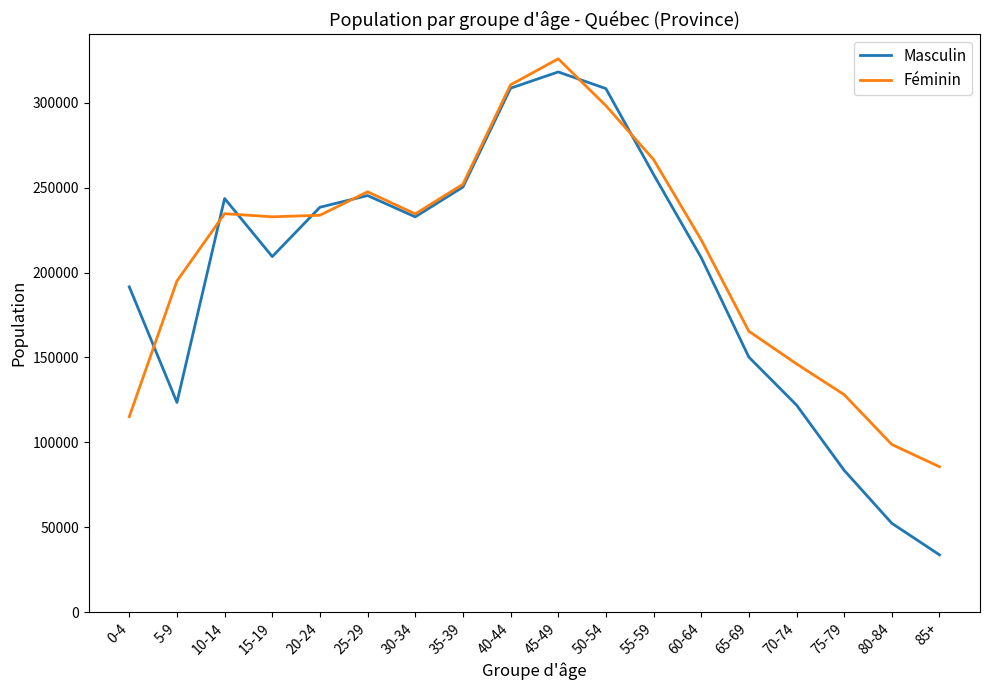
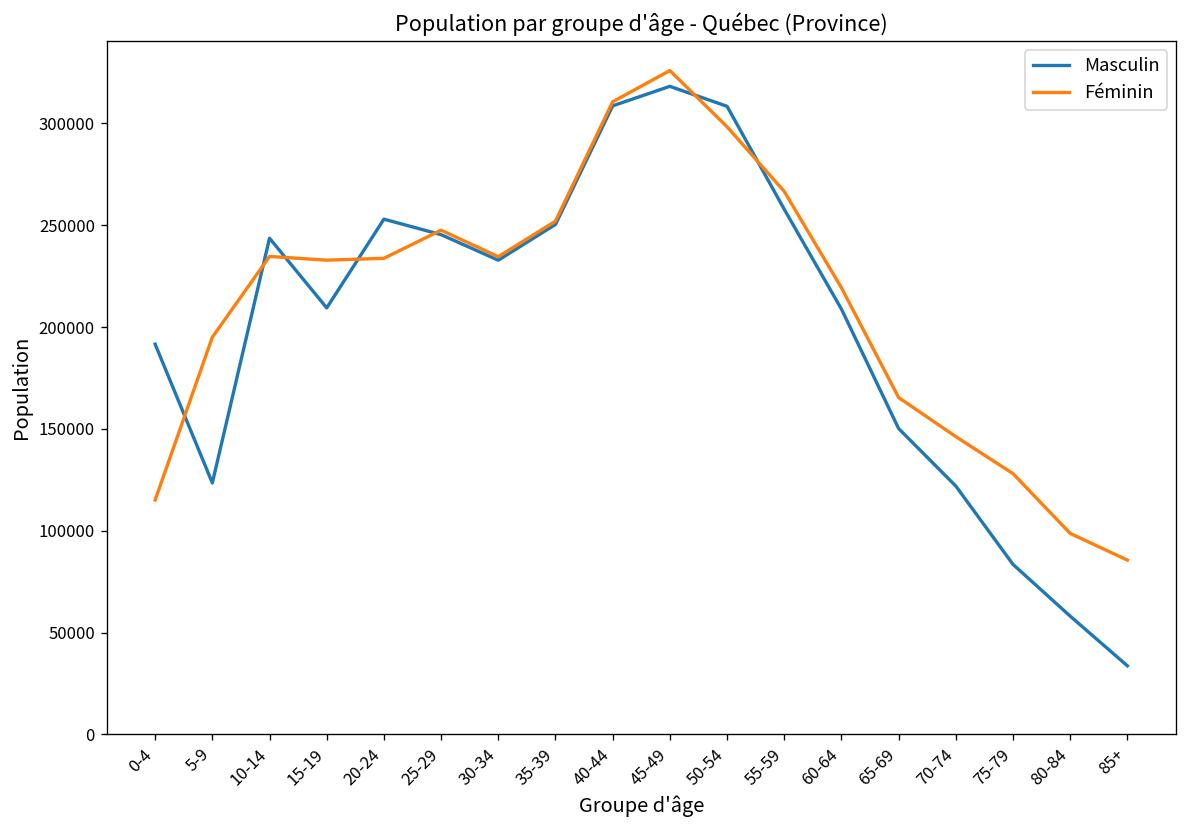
Masculin, 20-24: 238000 -> 253000
Masculin, 80-84: 52000 -> 58000
